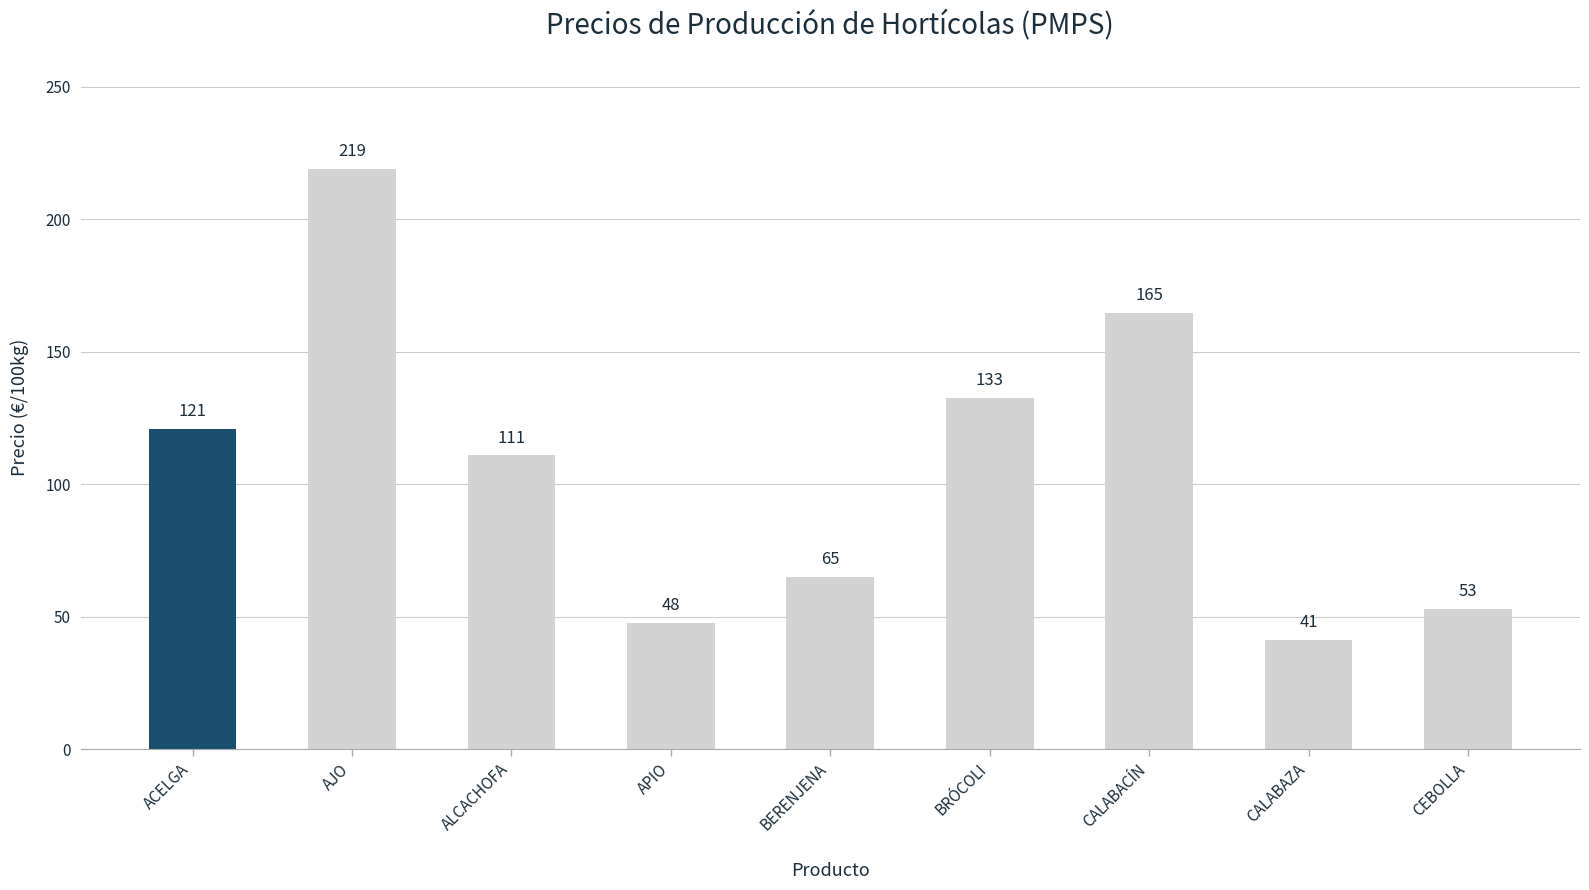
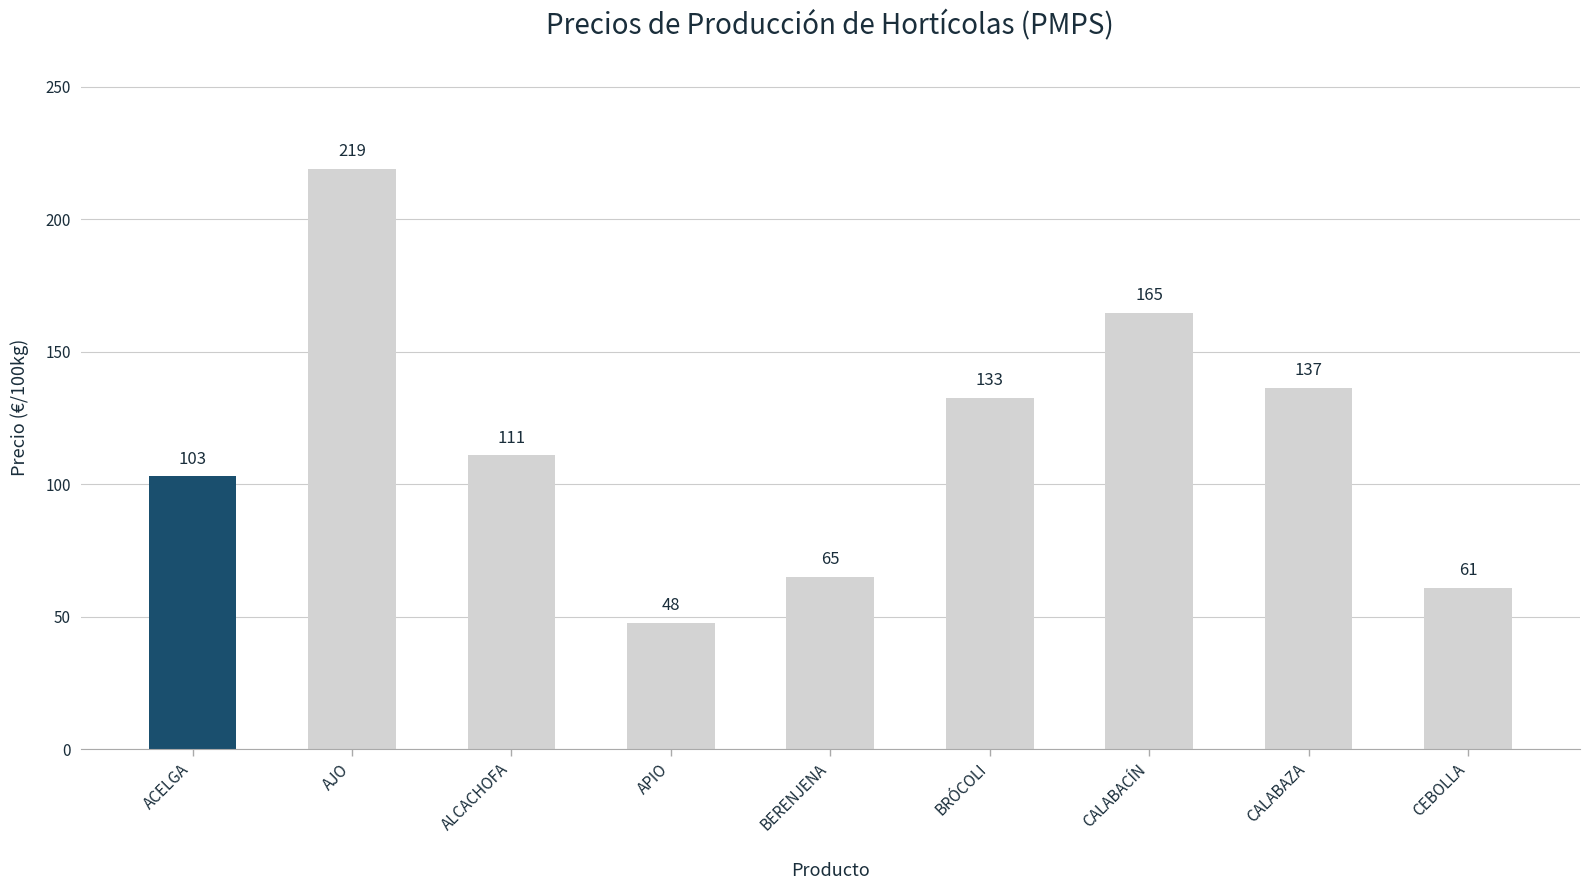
ACELGA: 121 -> 103
CALABAZA: 41 -> 137
CEBOLLA: 53 -> 61
